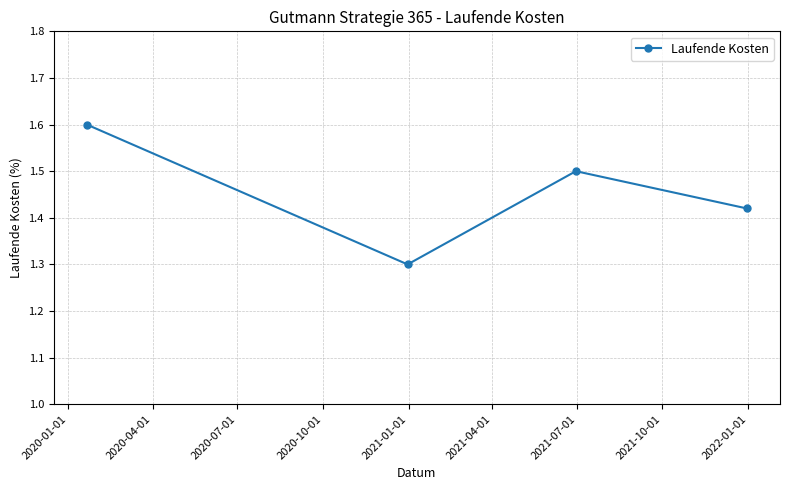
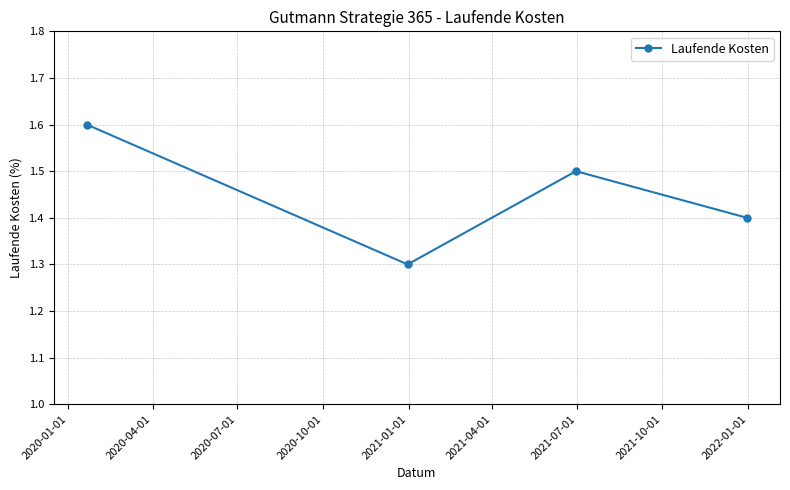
2022-01-01: 1.42 -> 1.40
